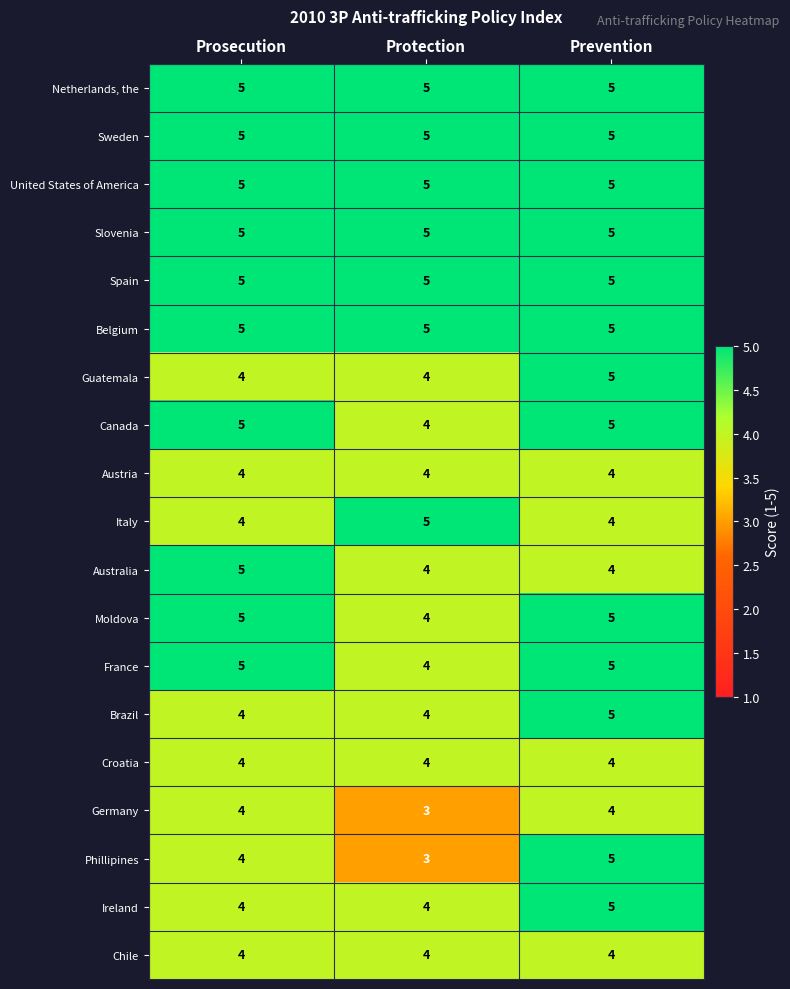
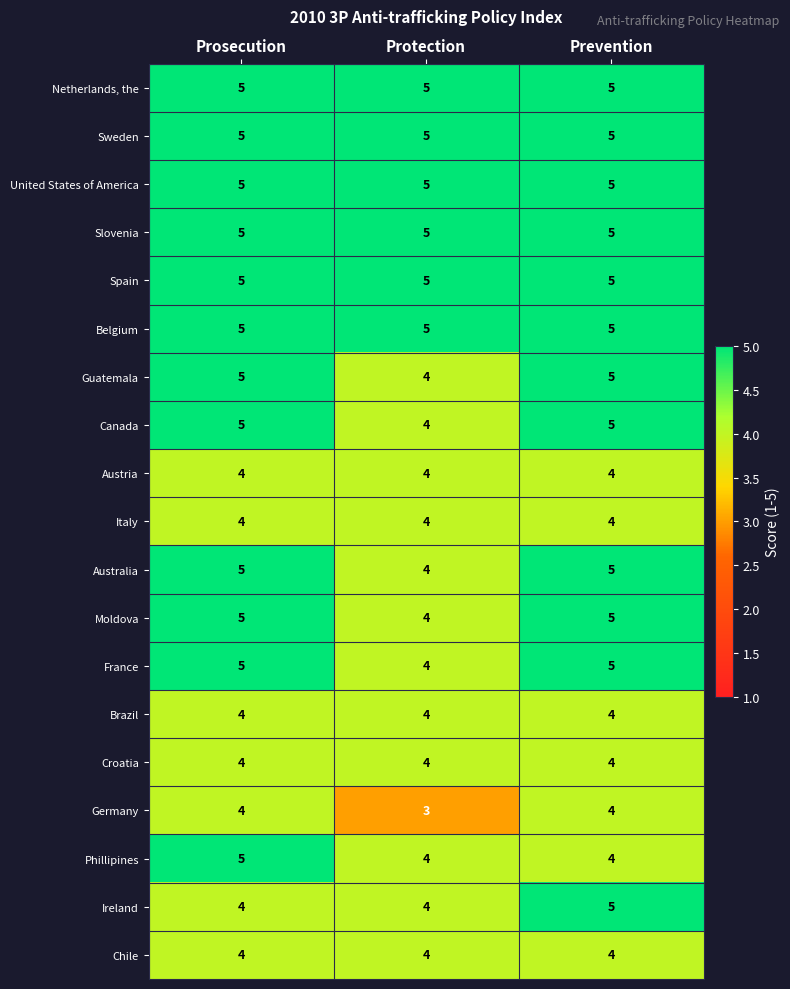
Guatemala, Prosecution: 4 -> 5
Italy, Protection: 5 -> 4
Australia, Prevention: 4 -> 5
Brazil, Prevention: 5 -> 4
Phillipines, Prosecution: 4 -> 5
Phillipines, Protection: 3 -> 4
Phillipines, Prevention: 5 -> 4
